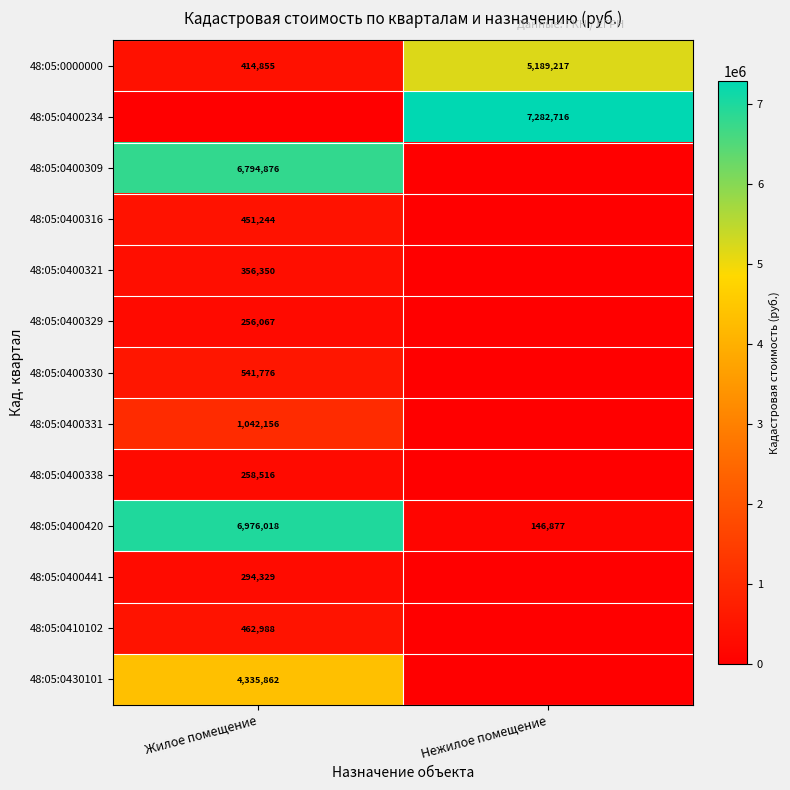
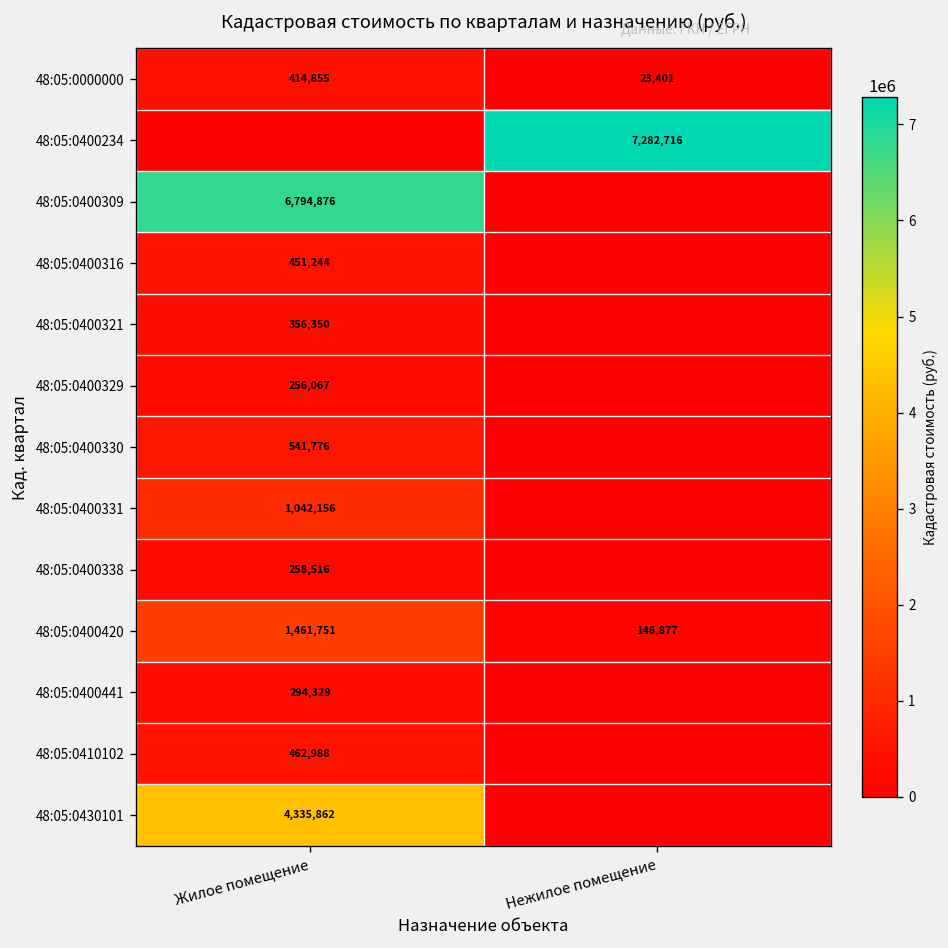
48:05:0000000, Нежилое помещение: 5,189,217 -> 23,401
48:05:0400420, Жилое помещение: 6,976,018 -> 1,461,751
